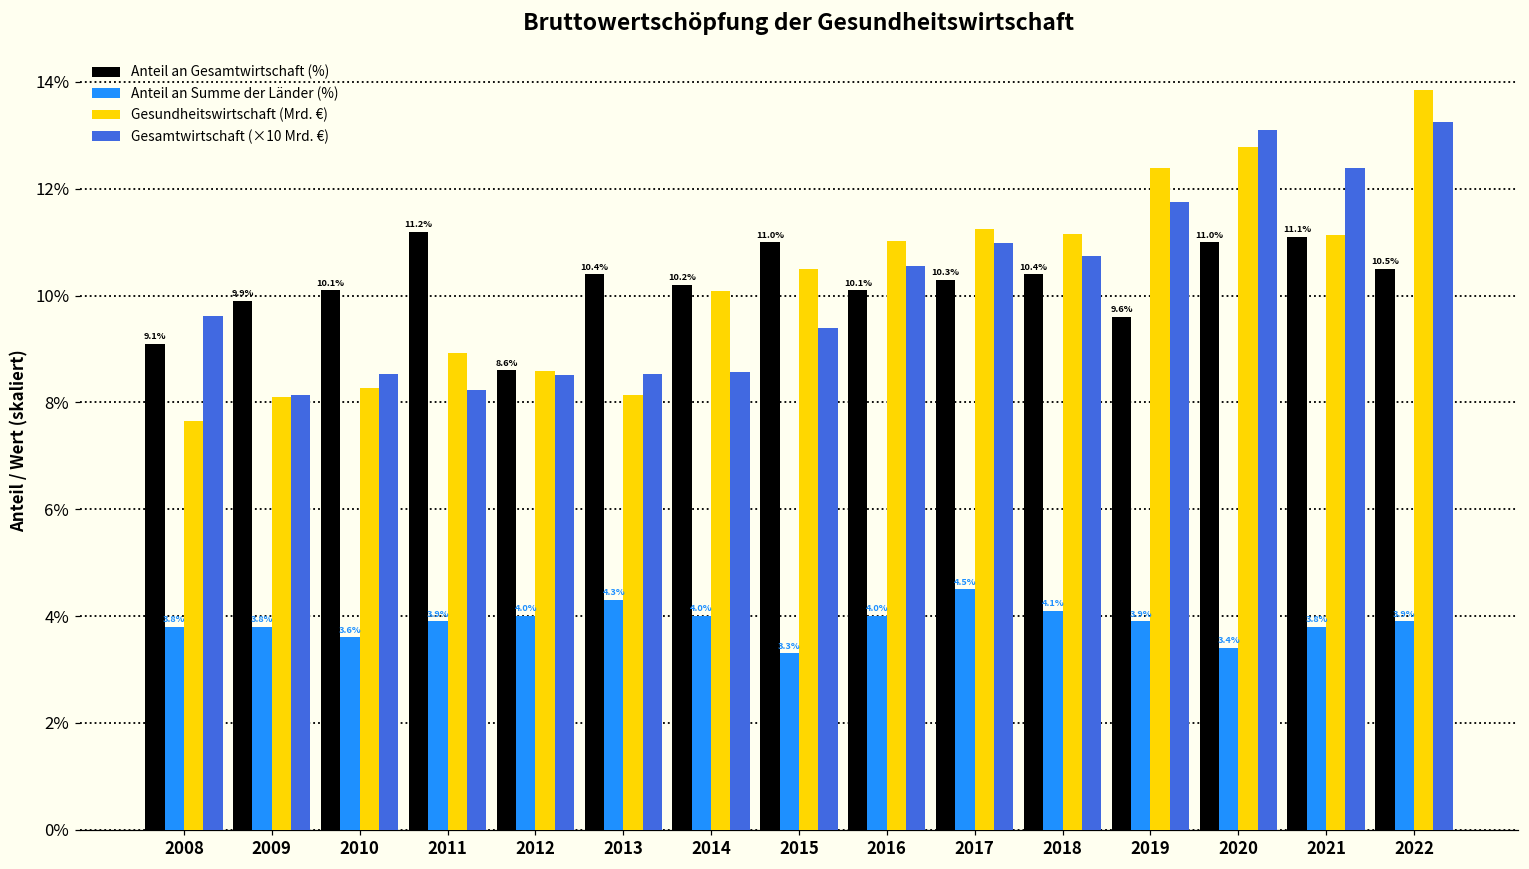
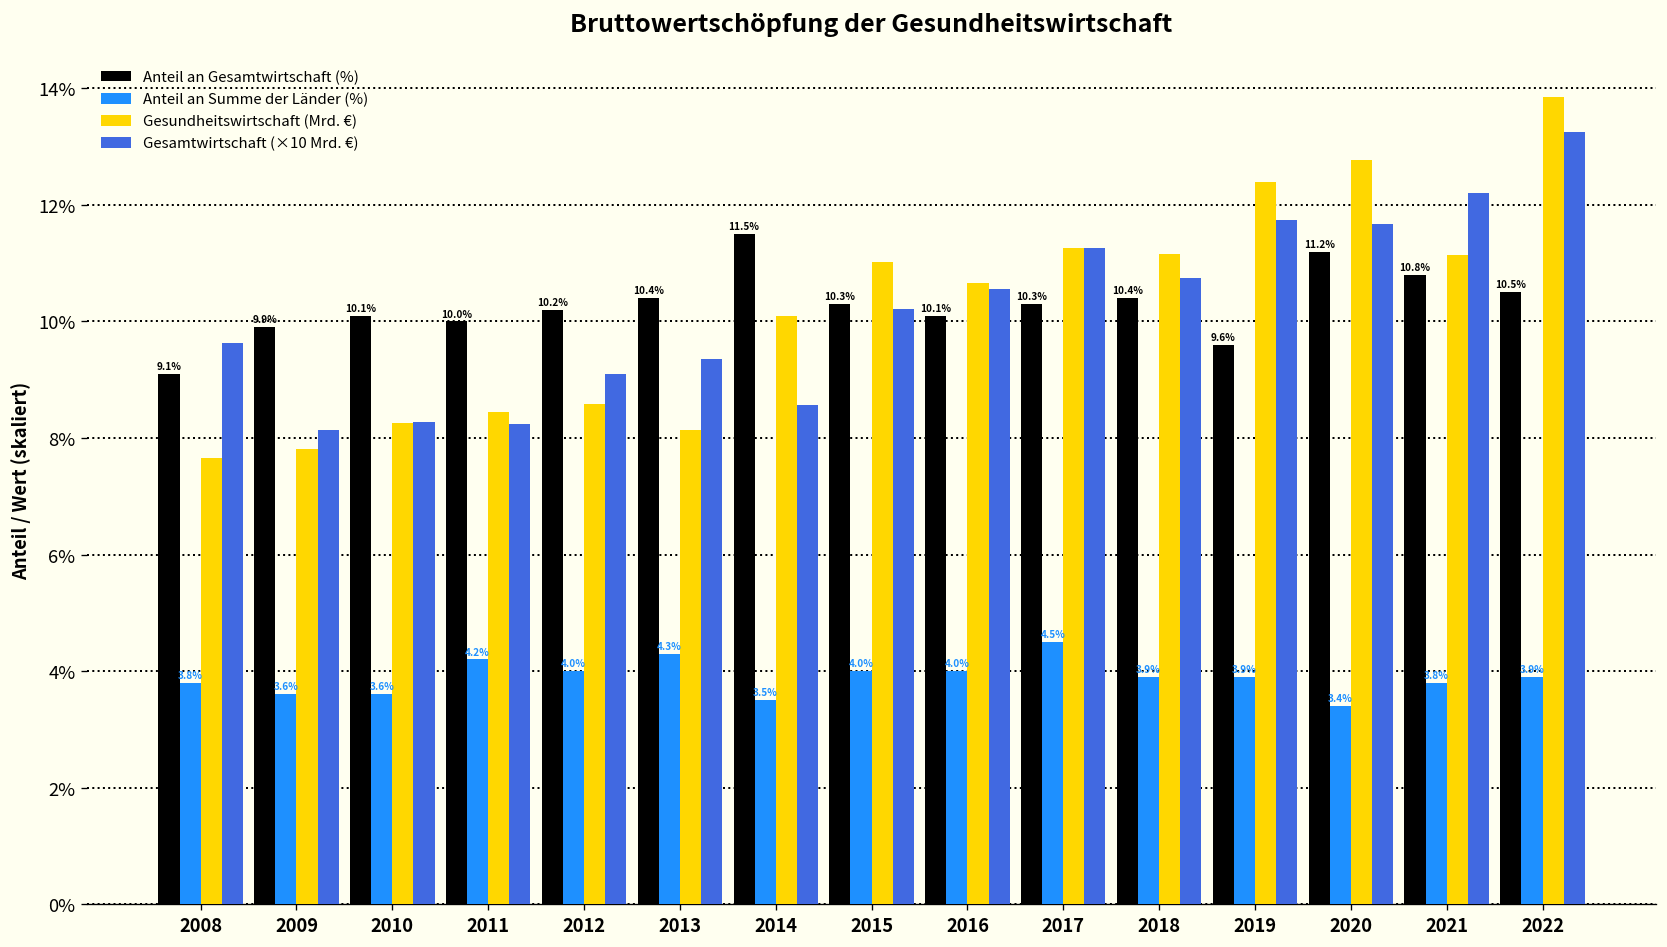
Anteil an Summe der Länder (%), 2009: 3.8% -> 3.6%
Gesundheitswirtschaft (Mrd. €), 2009: 8.1% -> 7.8%
Gesamtwirtschaft (×10 Mrd. €), 2010: 8.5% -> 8.3%
Anteil an Gesamtwirtschaft (%), 2011: 11.2% -> 10.0%
Anteil an Summe der Länder (%), 2011: 3.9% -> 4.2%
Gesundheitswirtschaft (Mrd. €), 2011: 8.9% -> 8.4%
Anteil an Gesamtwirtschaft (%), 2012: 8.6% -> 10.2%
Gesamtwirtschaft (×10 Mrd. €), 2012: 8.5% -> 9.1%
Gesamtwirtschaft (×10 Mrd. €), 2013: 8.5% -> 9.4%
Anteil an Gesamtwirtschaft (%), 2014: 10.2% -> 11.5%
Anteil an Summe der Länder (%), 2014: 4.0% -> 3.5%
Anteil an Gesamtwirtschaft (%), 2015: 11.0% -> 10.3%
Anteil an Summe der Länder (%), 2015: 3.3% -> 4.0%
Gesundheitswirtschaft (Mrd. €), 2015: 10.5% -> 11.0%
Gesamtwirtschaft (×10 Mrd. €), 2015: 9.4% -> 10.2%
Gesundheitswirtschaft (Mrd. €), 2016: 11.0% -> 10.7%
Gesamtwirtschaft (×10 Mrd. €), 2017: 11.0% -> 11.3%
Anteil an Summe der Länder (%), 2018: 4.1% -> 3.9%
Anteil an Gesamtwirtschaft (%), 2020: 11.0% -> 11.2%
Gesamtwirtschaft (×10 Mrd. €), 2020: 13.1% -> 11.7%
Anteil an Gesamtwirtschaft (%), 2021: 11.1% -> 10.8%
Gesamtwirtschaft (×10 Mrd. €), 2021: 12.4% -> 12.2%
